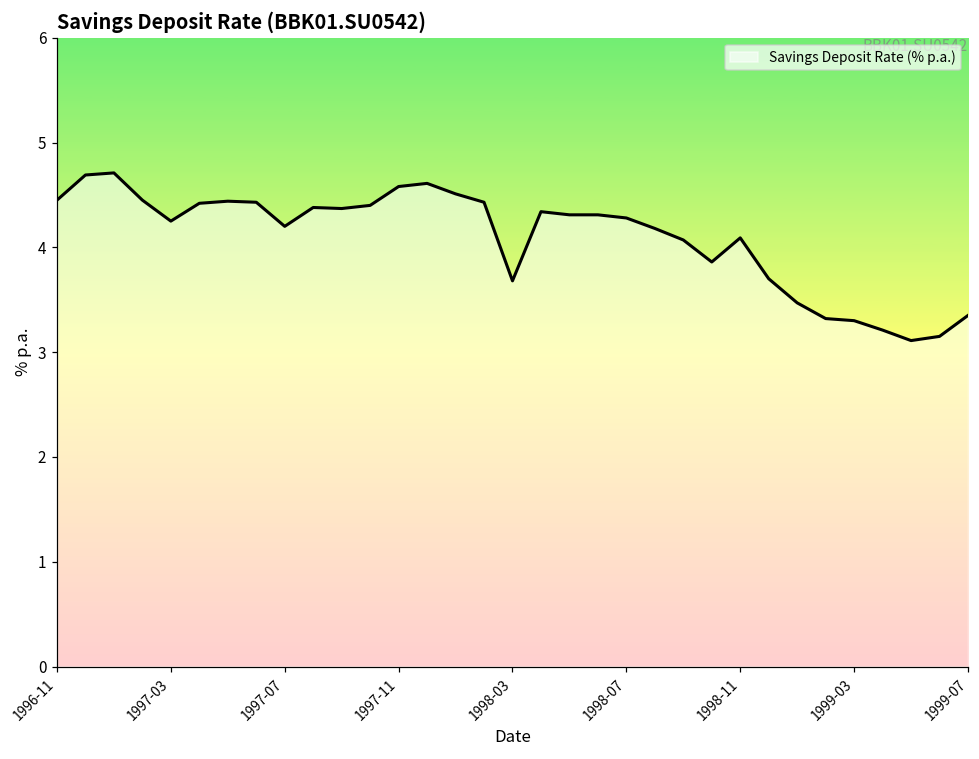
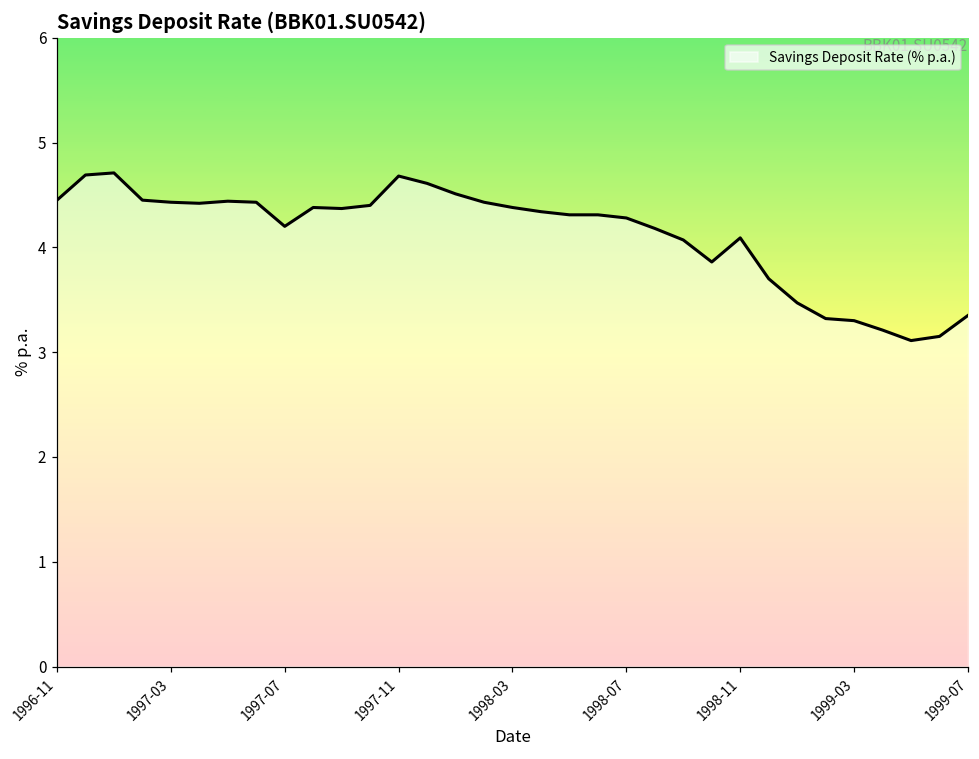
1997-03: 4.3 -> 4.4
1997-11: 4.6 -> 4.7
1998-03: 3.7 -> 4.4
